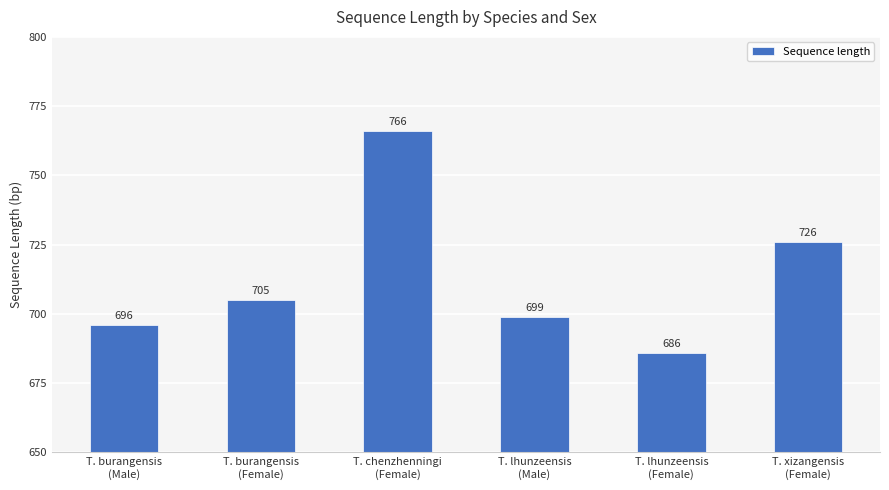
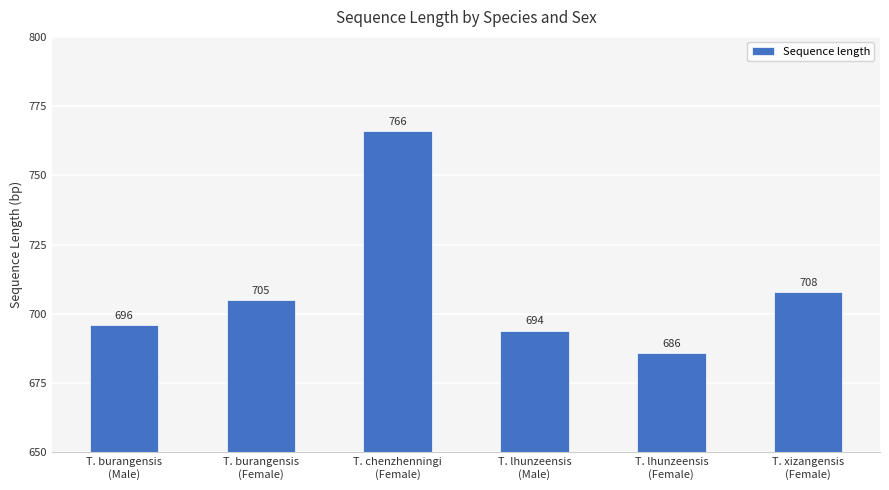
T. lhunzeensis (Male): 699 -> 694
T. xizangensis (Female): 726 -> 708
